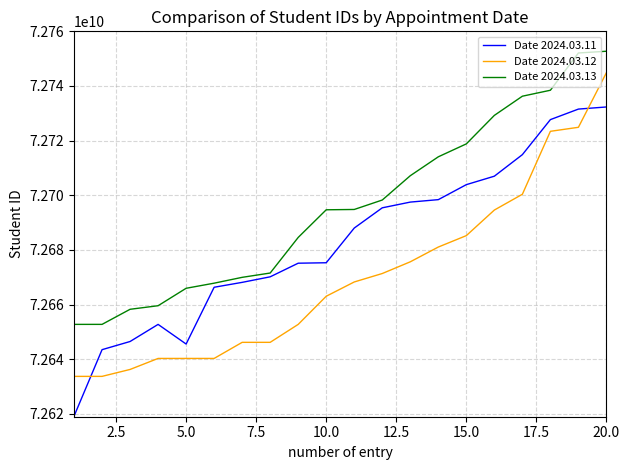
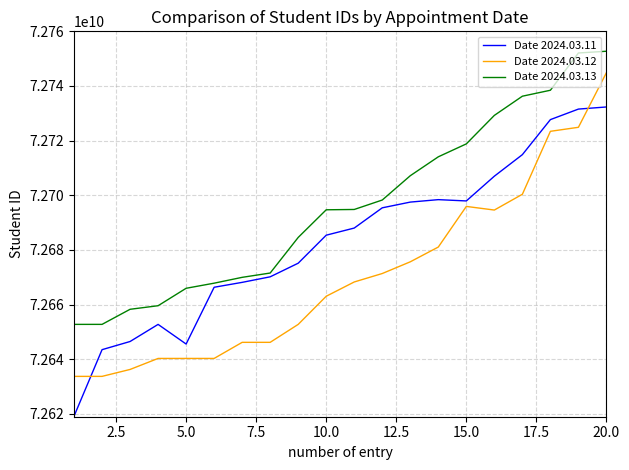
Date 2024.03.11, 10.0: 72675000000 -> 72685000000
Date 2024.03.11, 15.0: 72704000000 -> 72698000000
Date 2024.03.12, 15.0: 72685000000 -> 72696000000
